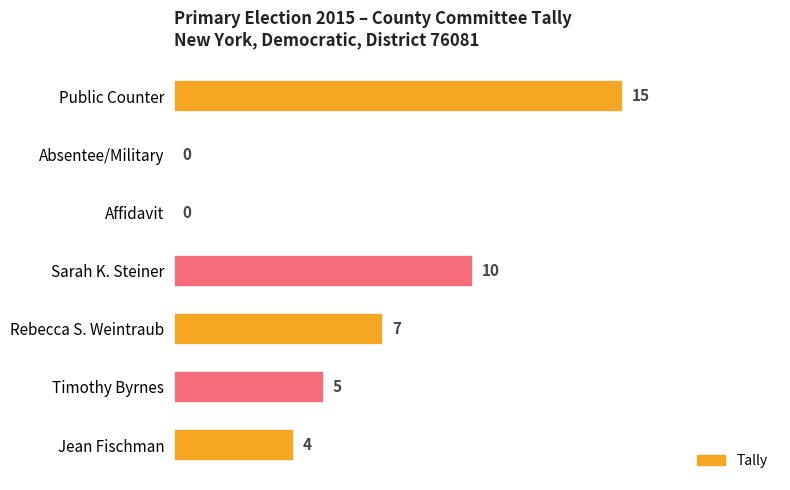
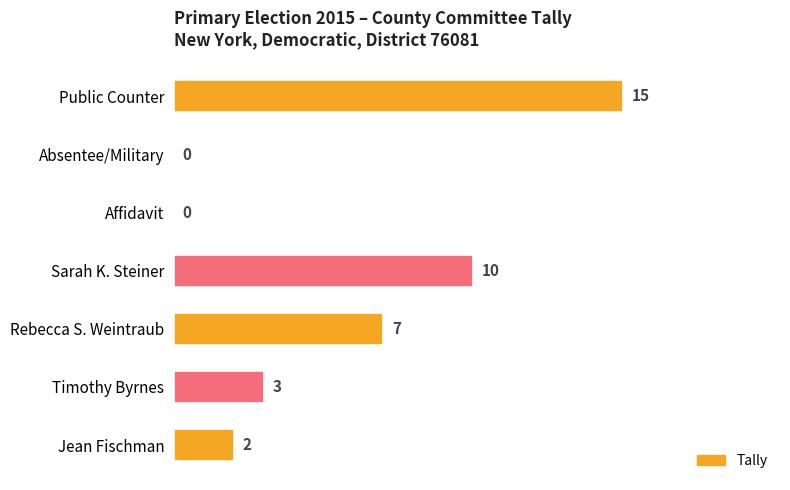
Timothy Byrnes: 5 -> 3
Jean Fischman: 4 -> 2
